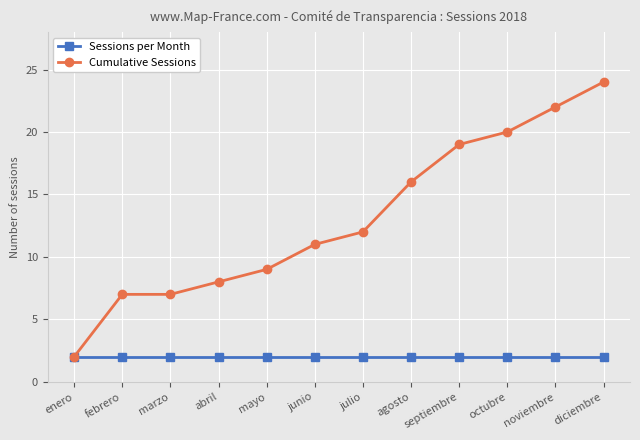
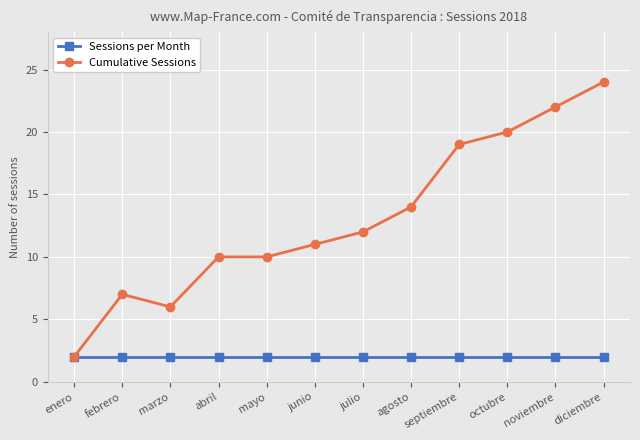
Cumulative Sessions, marzo: 7 -> 6
Cumulative Sessions, abril: 8 -> 10
Cumulative Sessions, mayo: 9 -> 10
Cumulative Sessions, agosto: 16 -> 14
